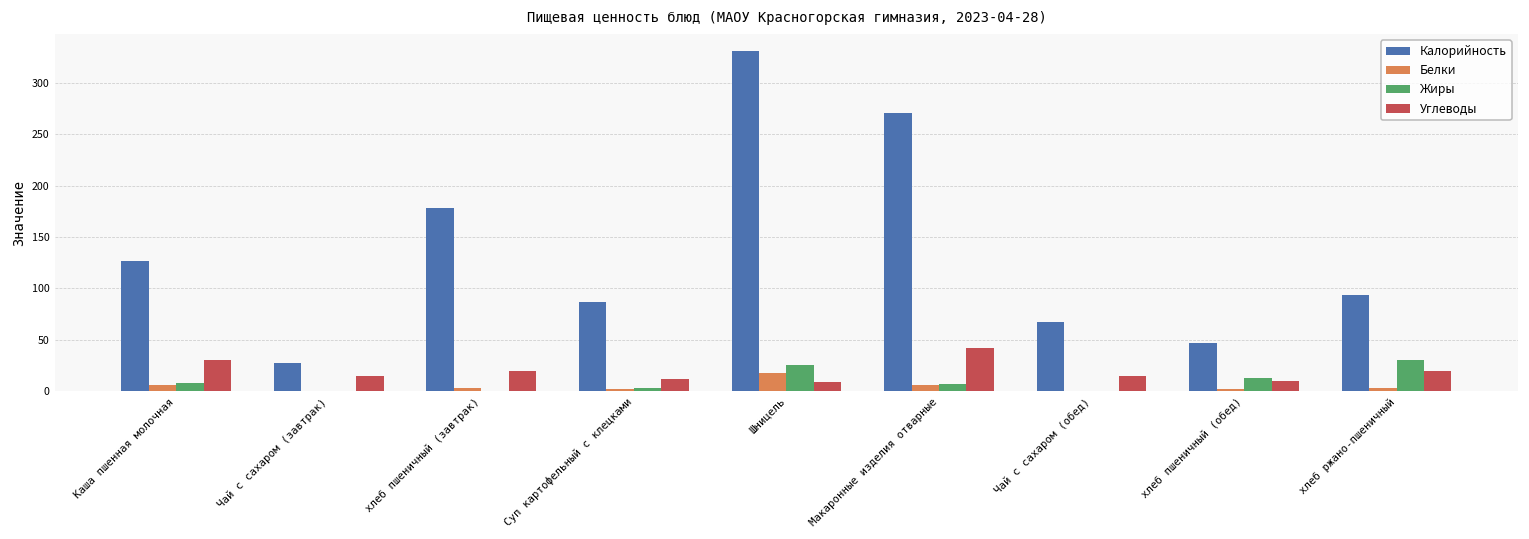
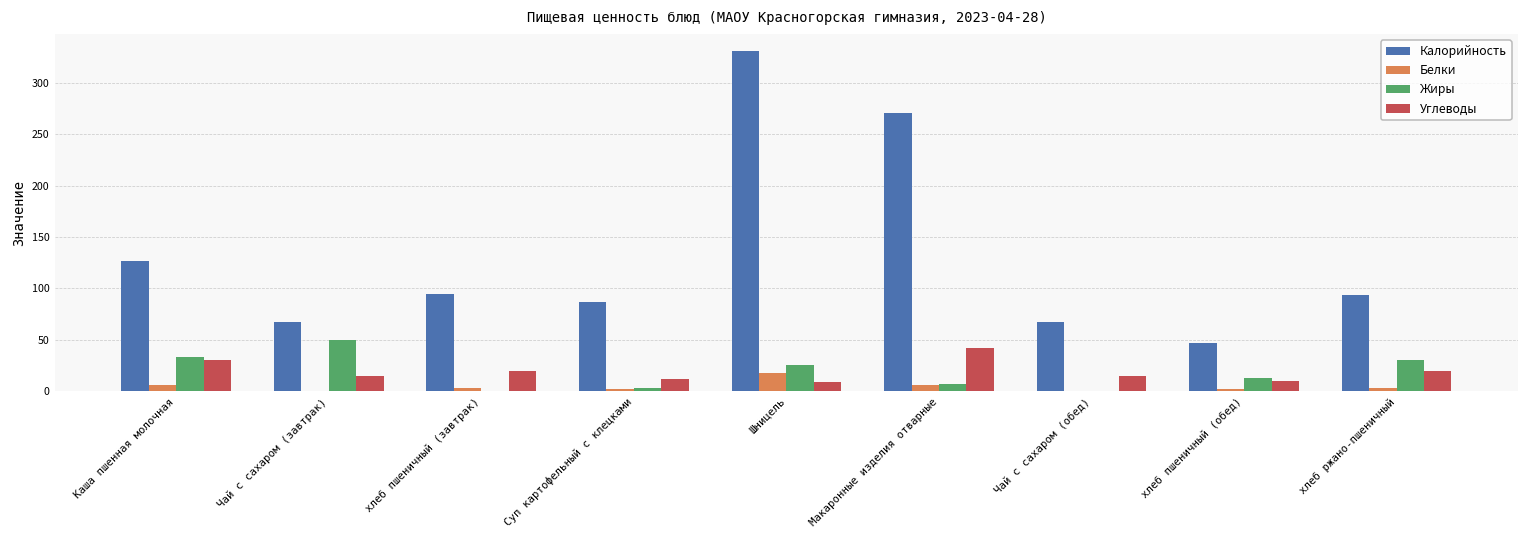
Жиры, Каша пшенная молочная: 10 -> 30
Калорийность, Чай с сахаром (завтрак): 30 -> 70
Жиры, Чай с сахаром (завтрак): 0 -> 50
Калорийность, хлеб пшеничный (завтрак): 180 -> 90
